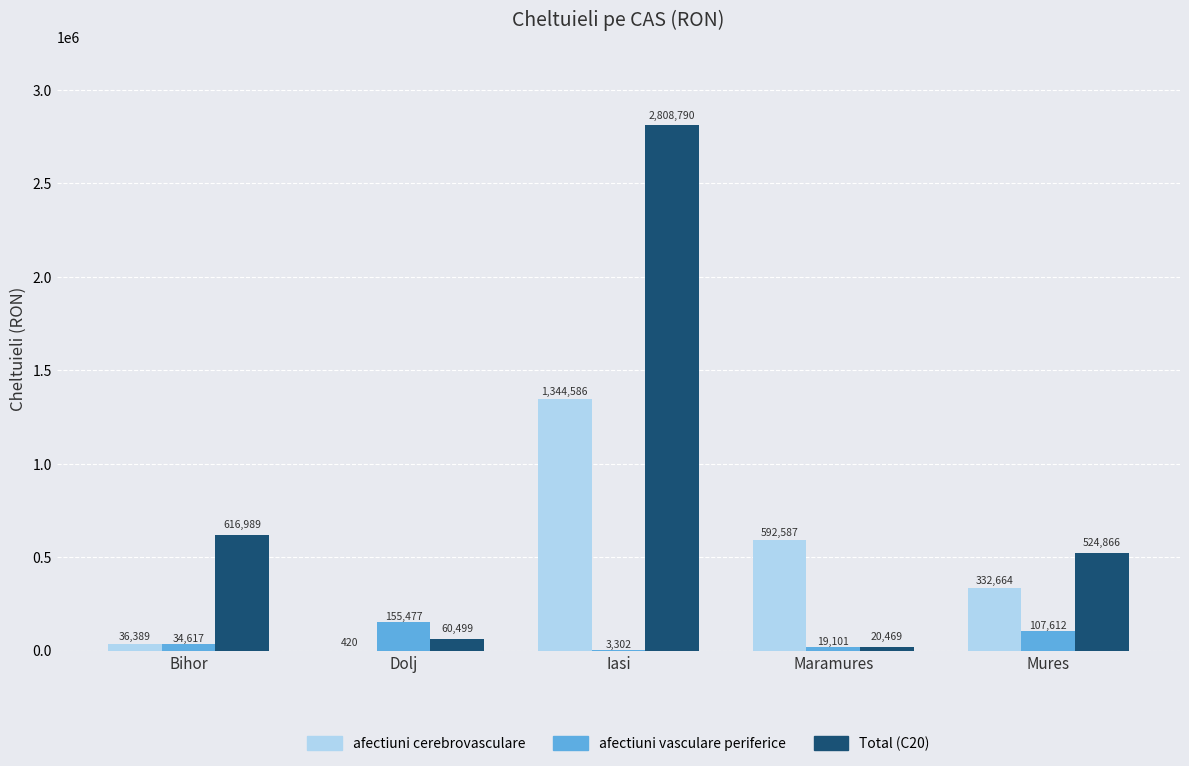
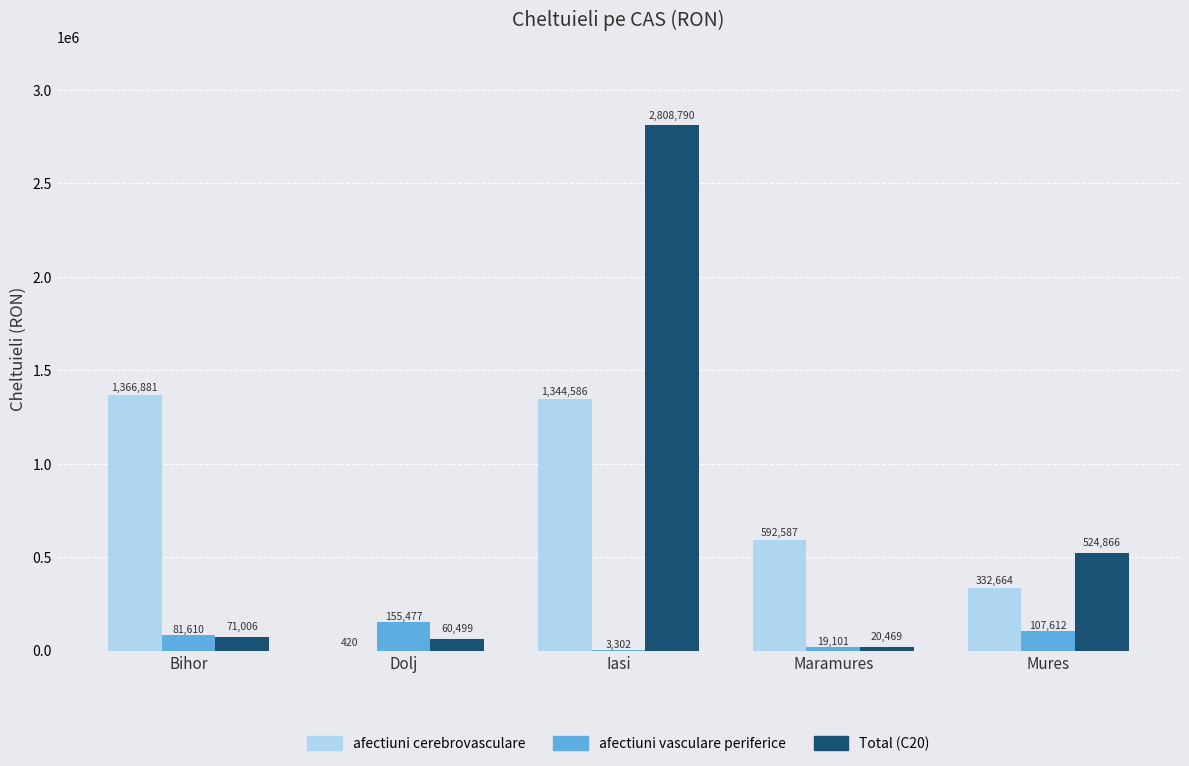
afectiuni cerebrovasculare, Bihor: 36,389 -> 1,366,881
afectiuni vasculare periferice, Bihor: 34,617 -> 81,610
Total (C20), Bihor: 616,989 -> 71,006
